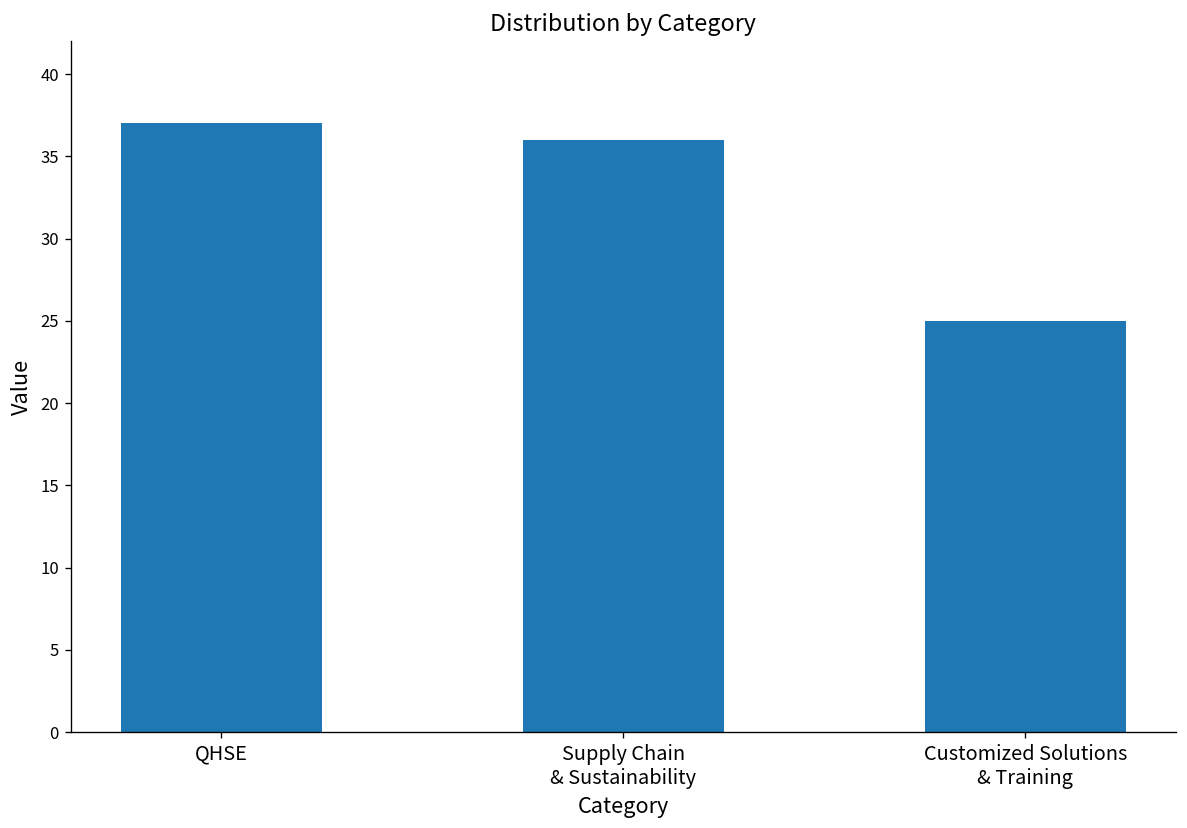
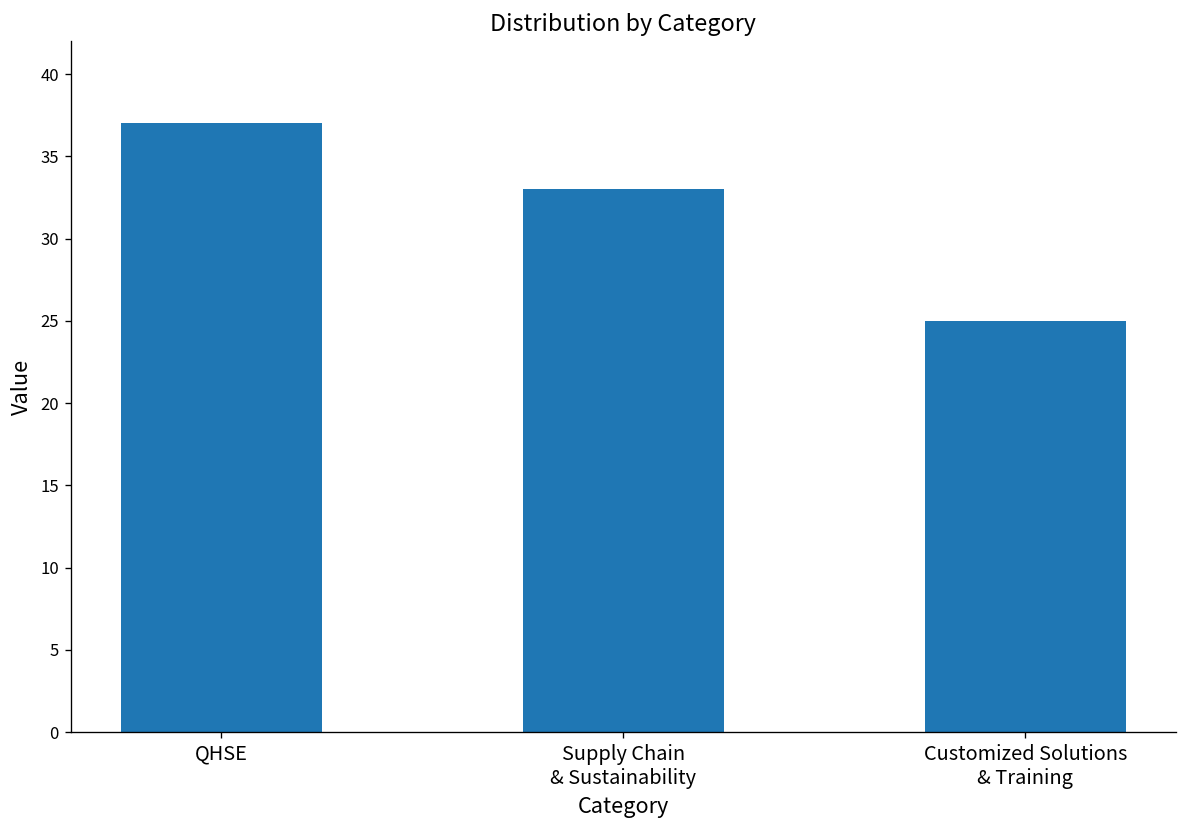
Supply Chain & Sustainability: 36 -> 33
